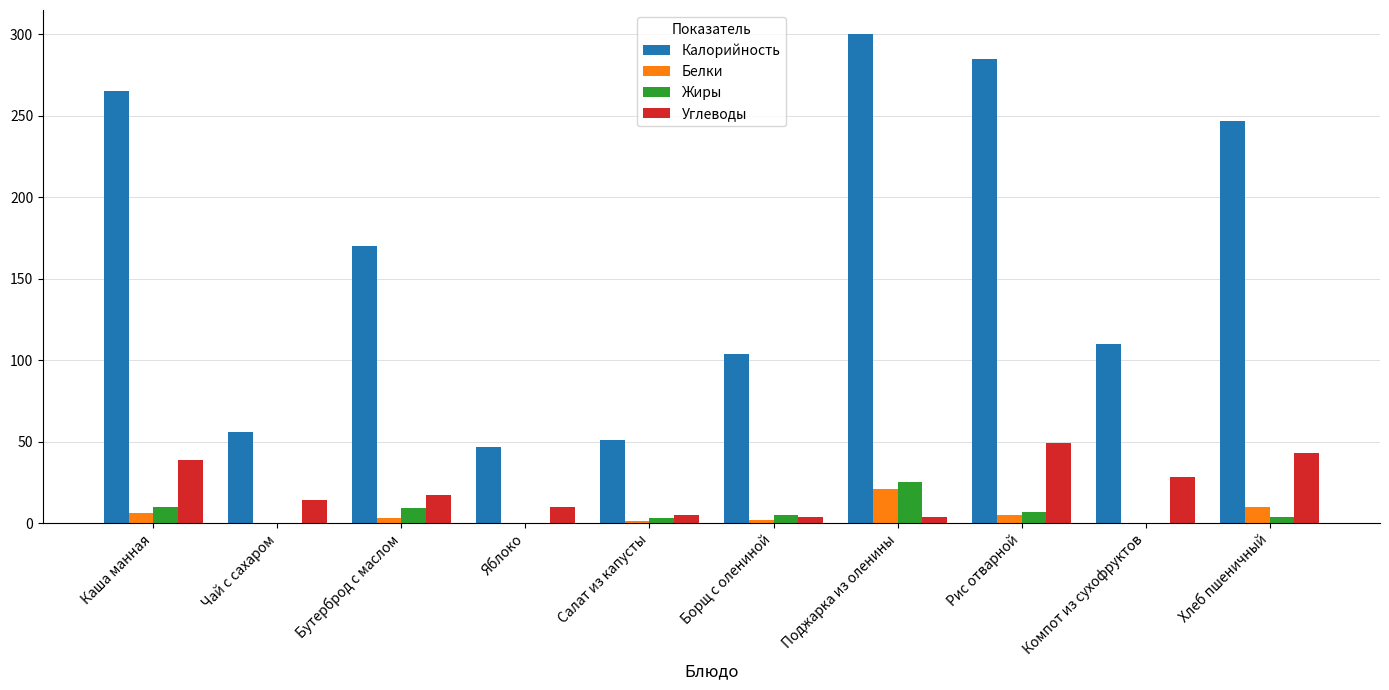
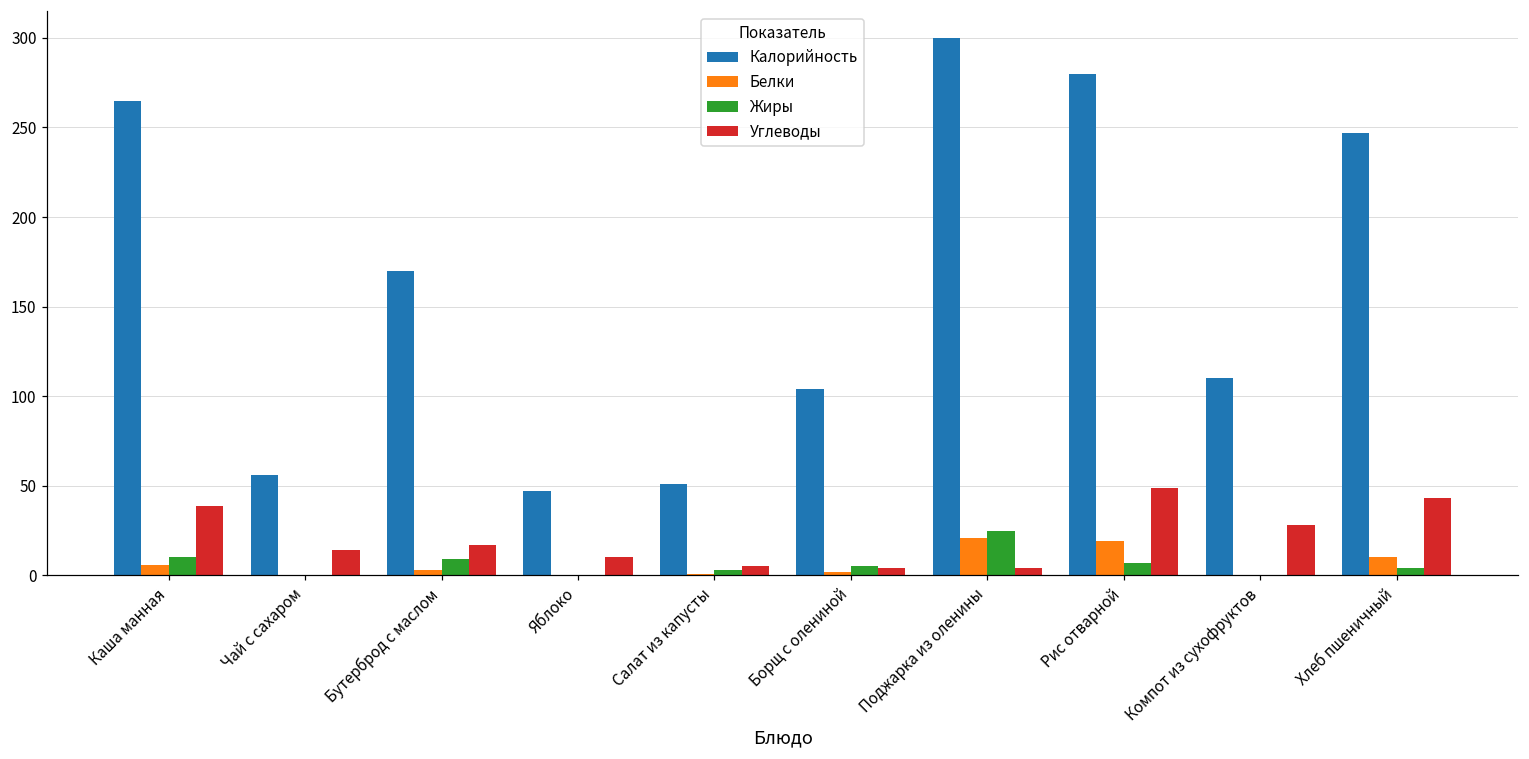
Калорийность, Рис отварной: 285 -> 280
Белки, Рис отварной: 5 -> 19
